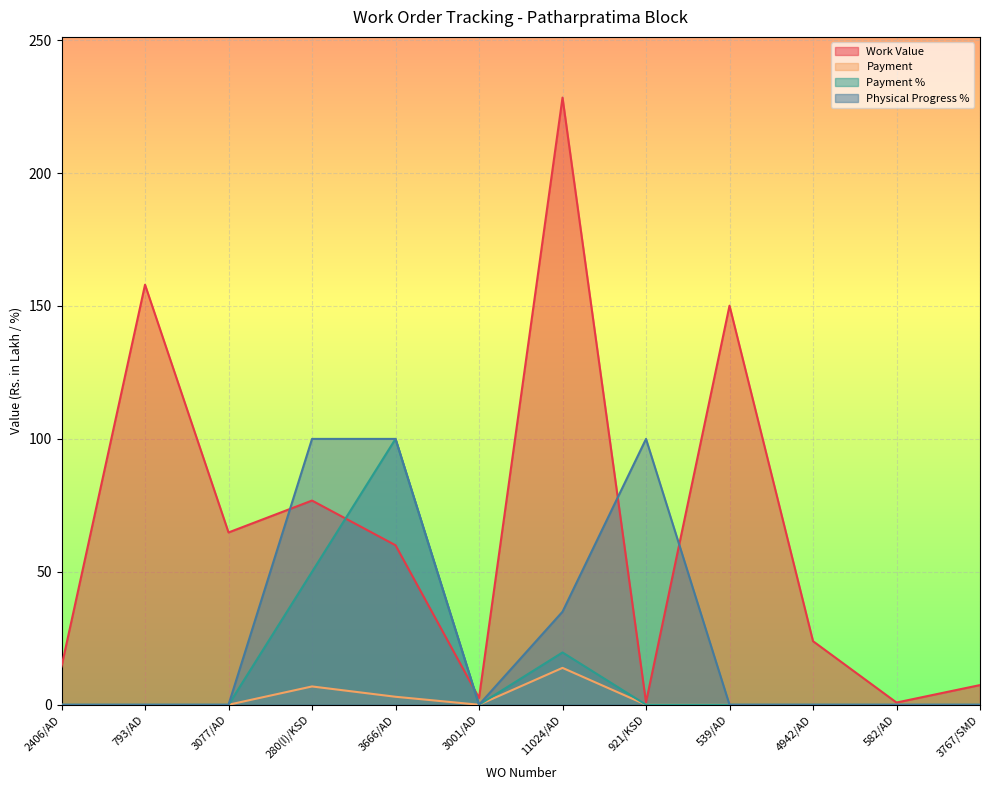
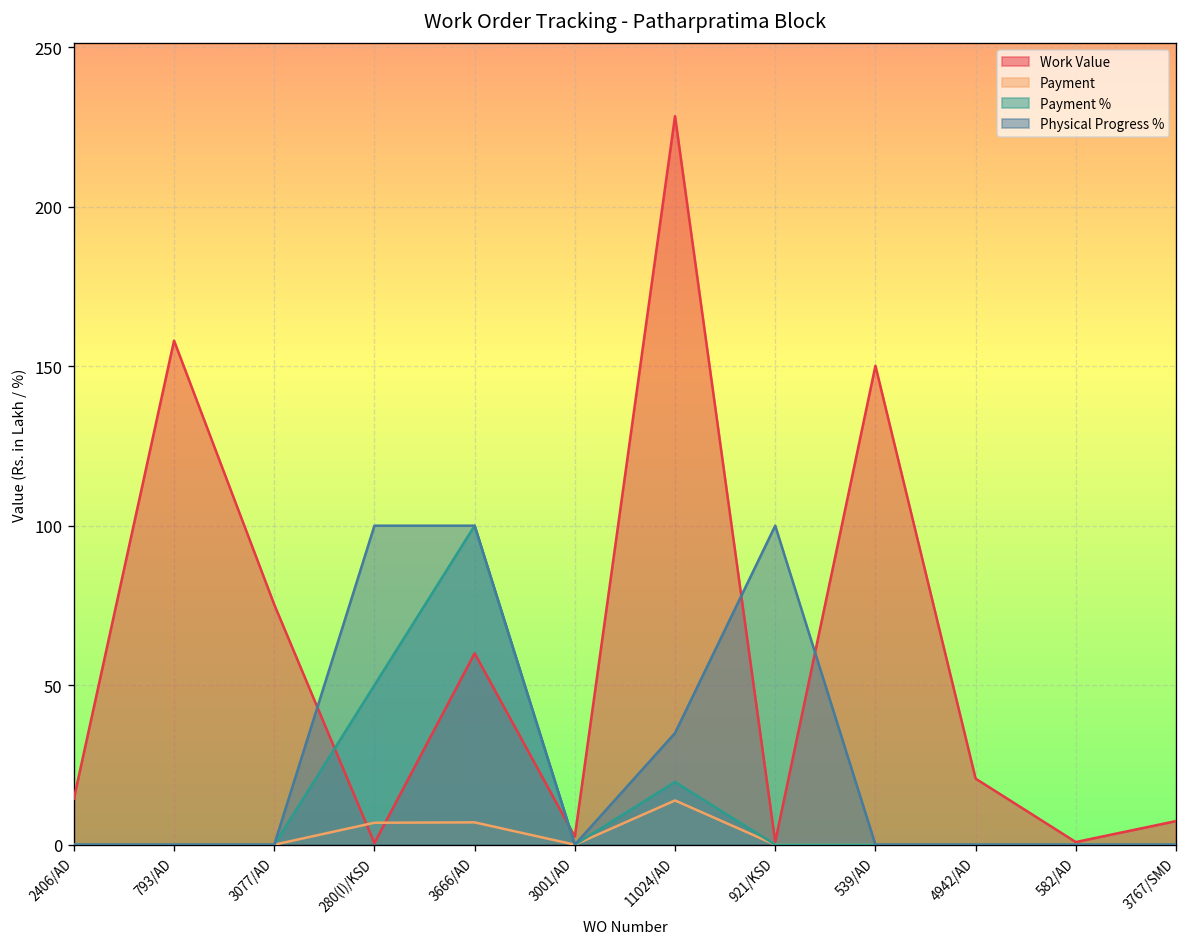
Work Value, 3077/AD: 65 -> 75
Work Value, 280(I)/KSD: 77 -> 0
Payment, 3666/AD: 3 -> 7
Work Value, 4942/AD: 24 -> 21
